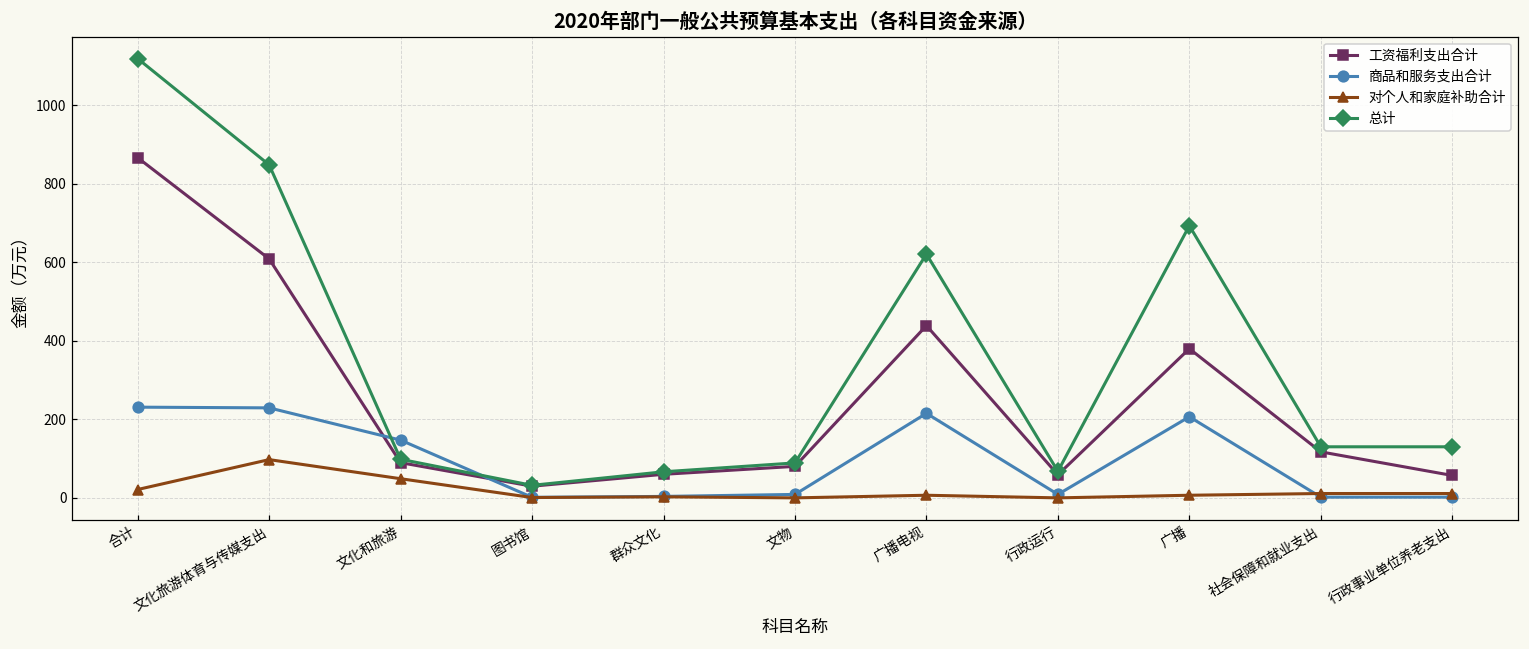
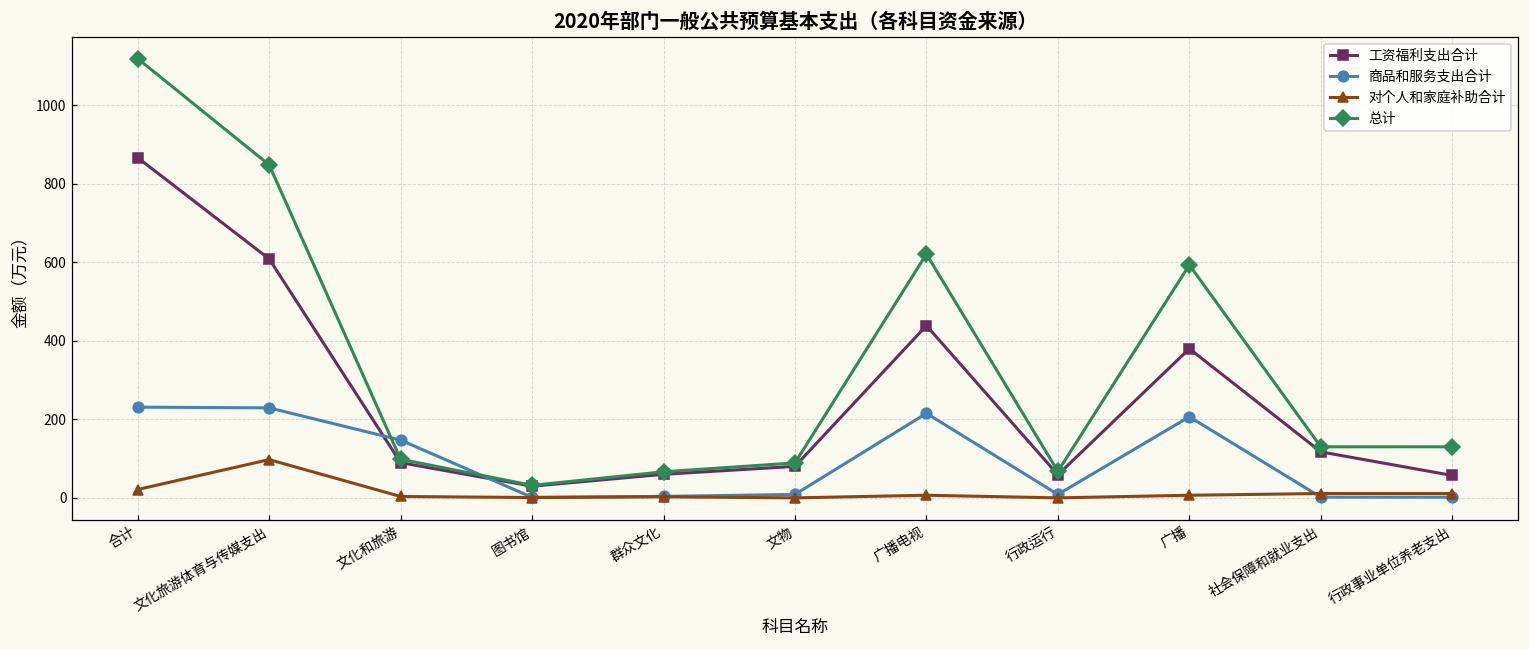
对个人和家庭补助合计, 文化和旅游: 50 -> 0
总计, 广播: 690 -> 590
